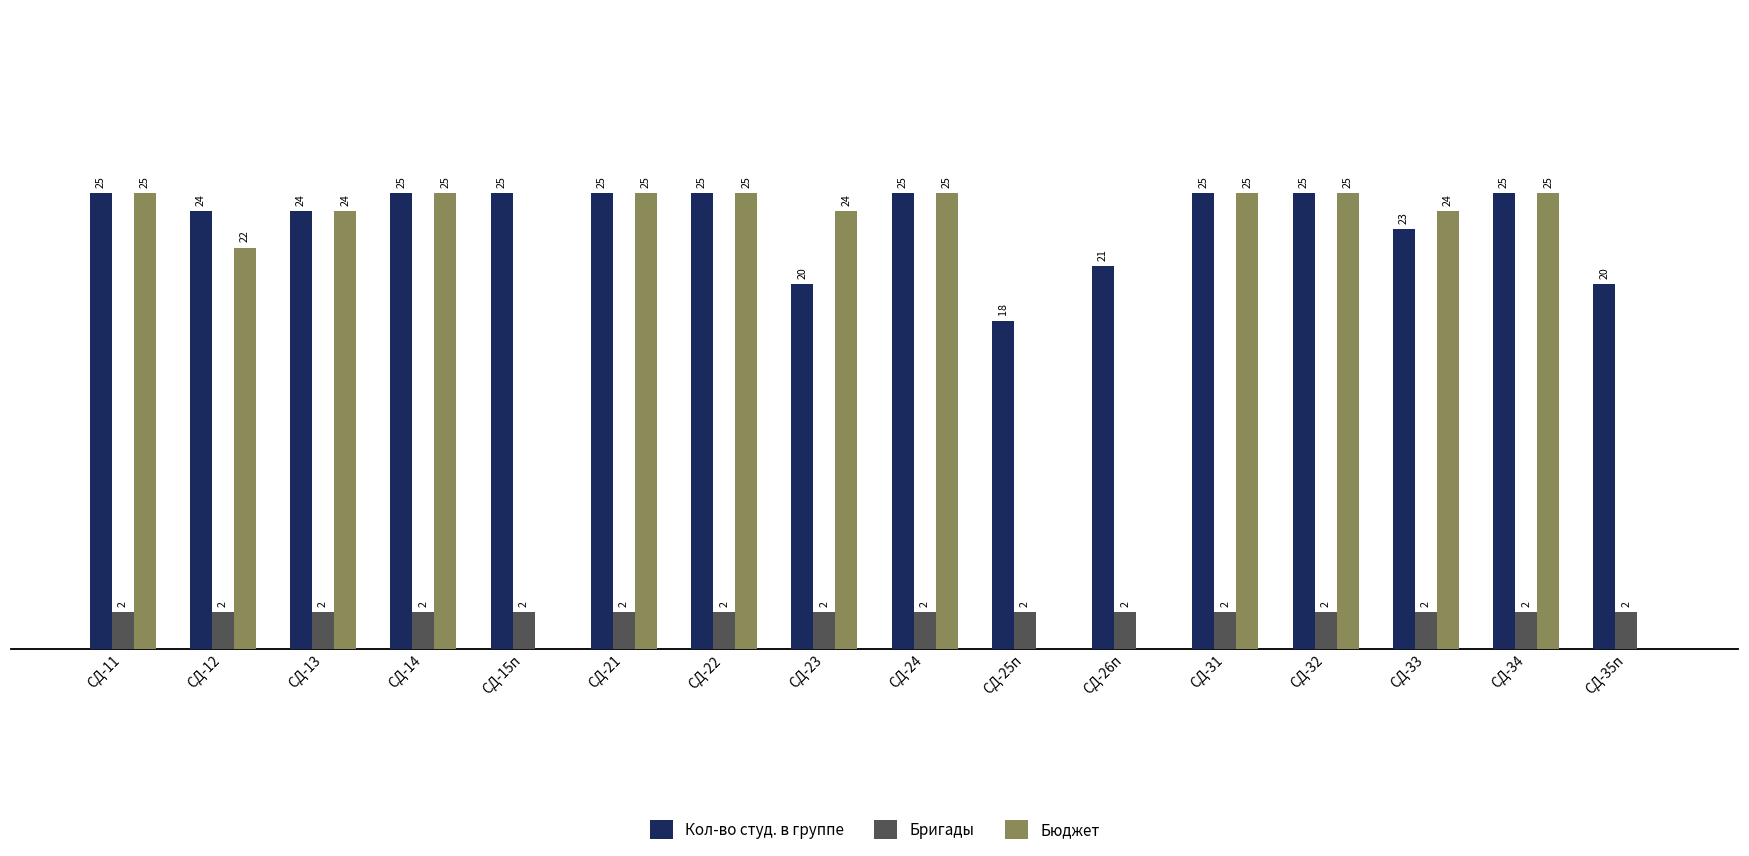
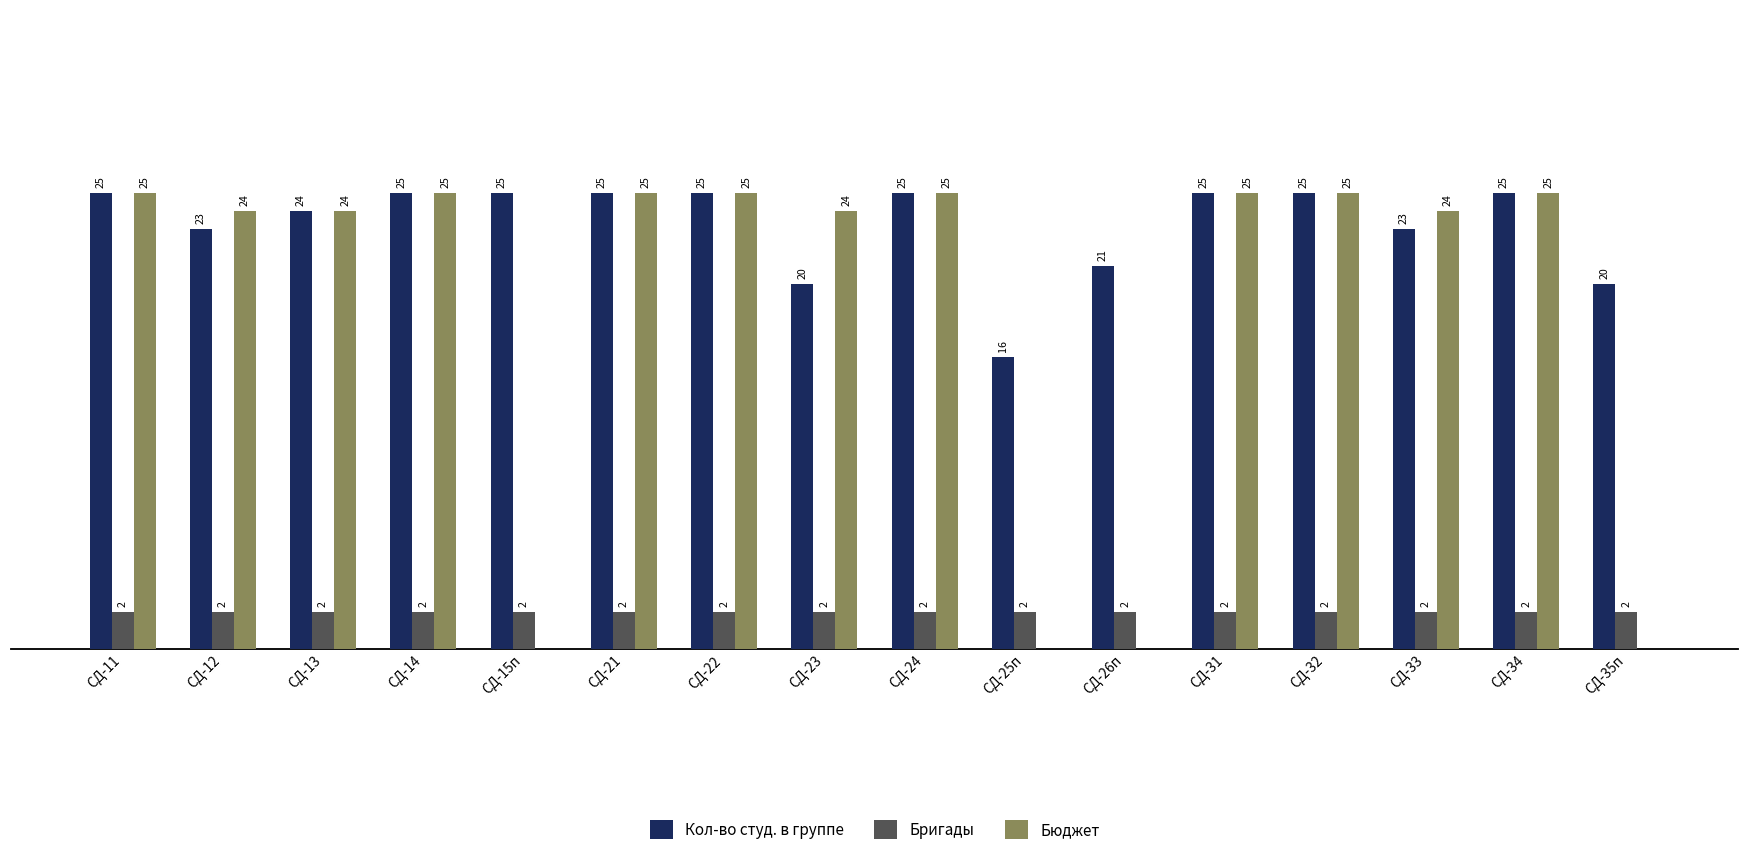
Кол-во студ. в группе, СД-12: 24 -> 23
Бюджет, СД-12: 22 -> 24
Кол-во студ. в группе, СД-25п: 18 -> 16
